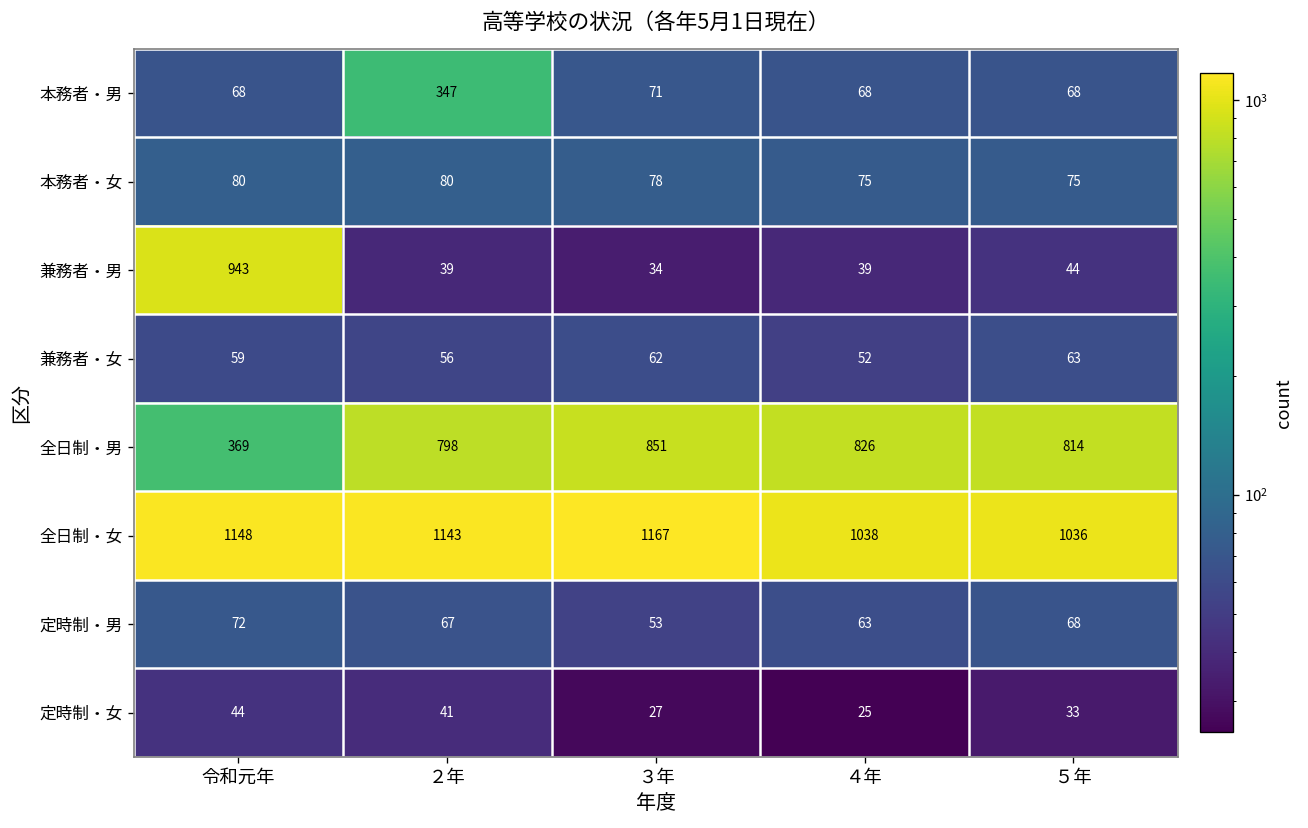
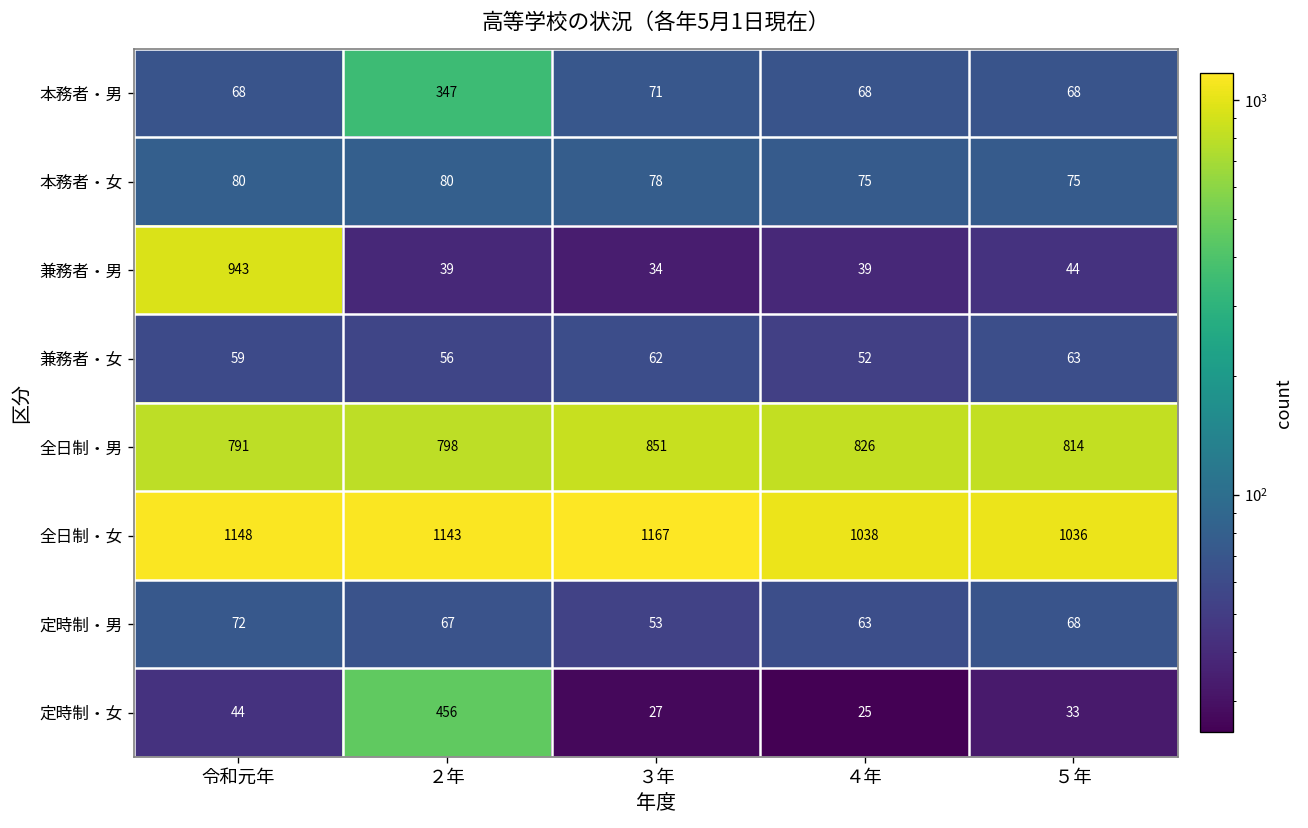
全日制・男, 令和元年: 369 -> 791
定時制・女, ２年: 41 -> 456
